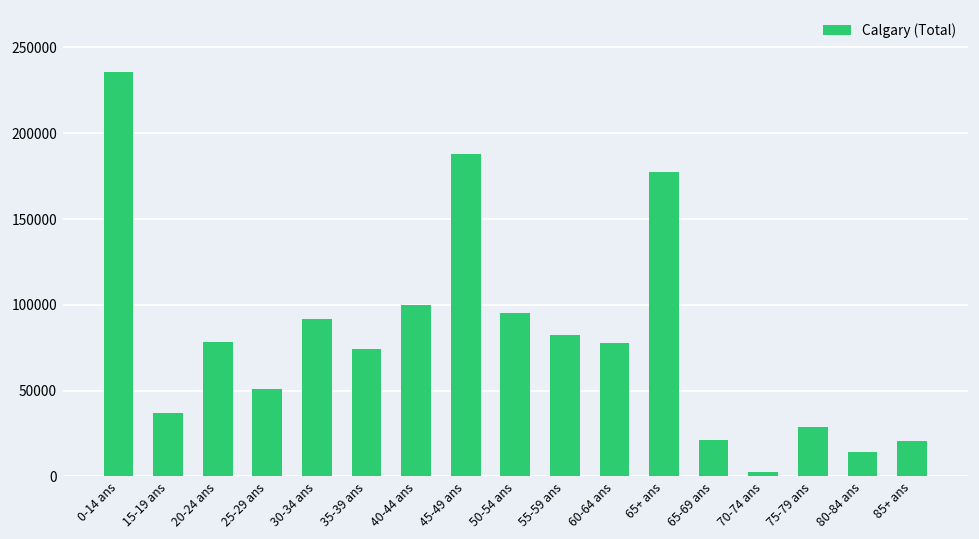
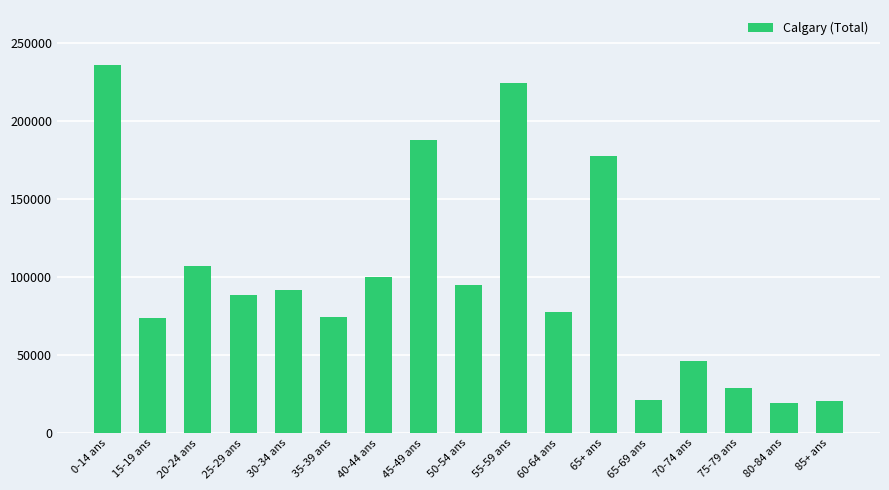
15-19 ans: 37000 -> 73000
20-24 ans: 78000 -> 107000
25-29 ans: 51000 -> 88000
55-59 ans: 83000 -> 225000
70-74 ans: 3000 -> 46000
80-84 ans: 14000 -> 19000
